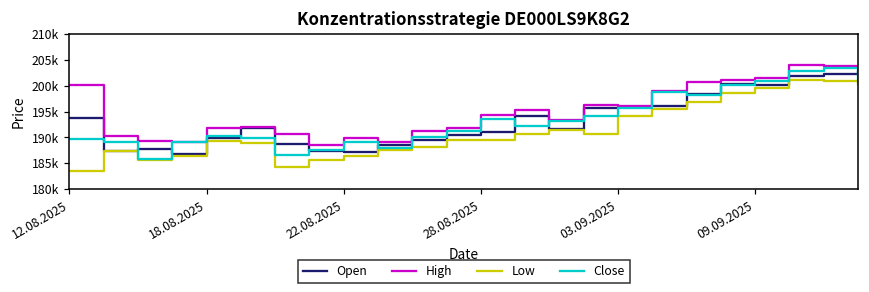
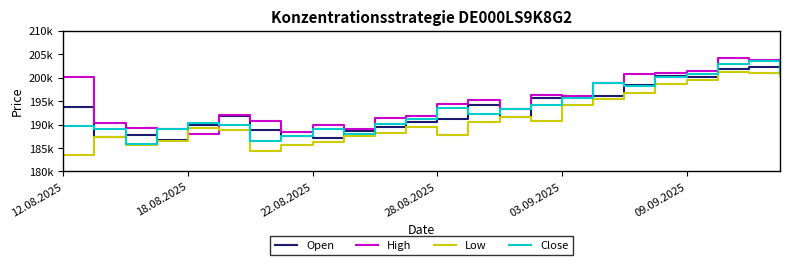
High, 18.08.2025: 192000 -> 188000
Low, 28.08.2025: 190000 -> 188000
